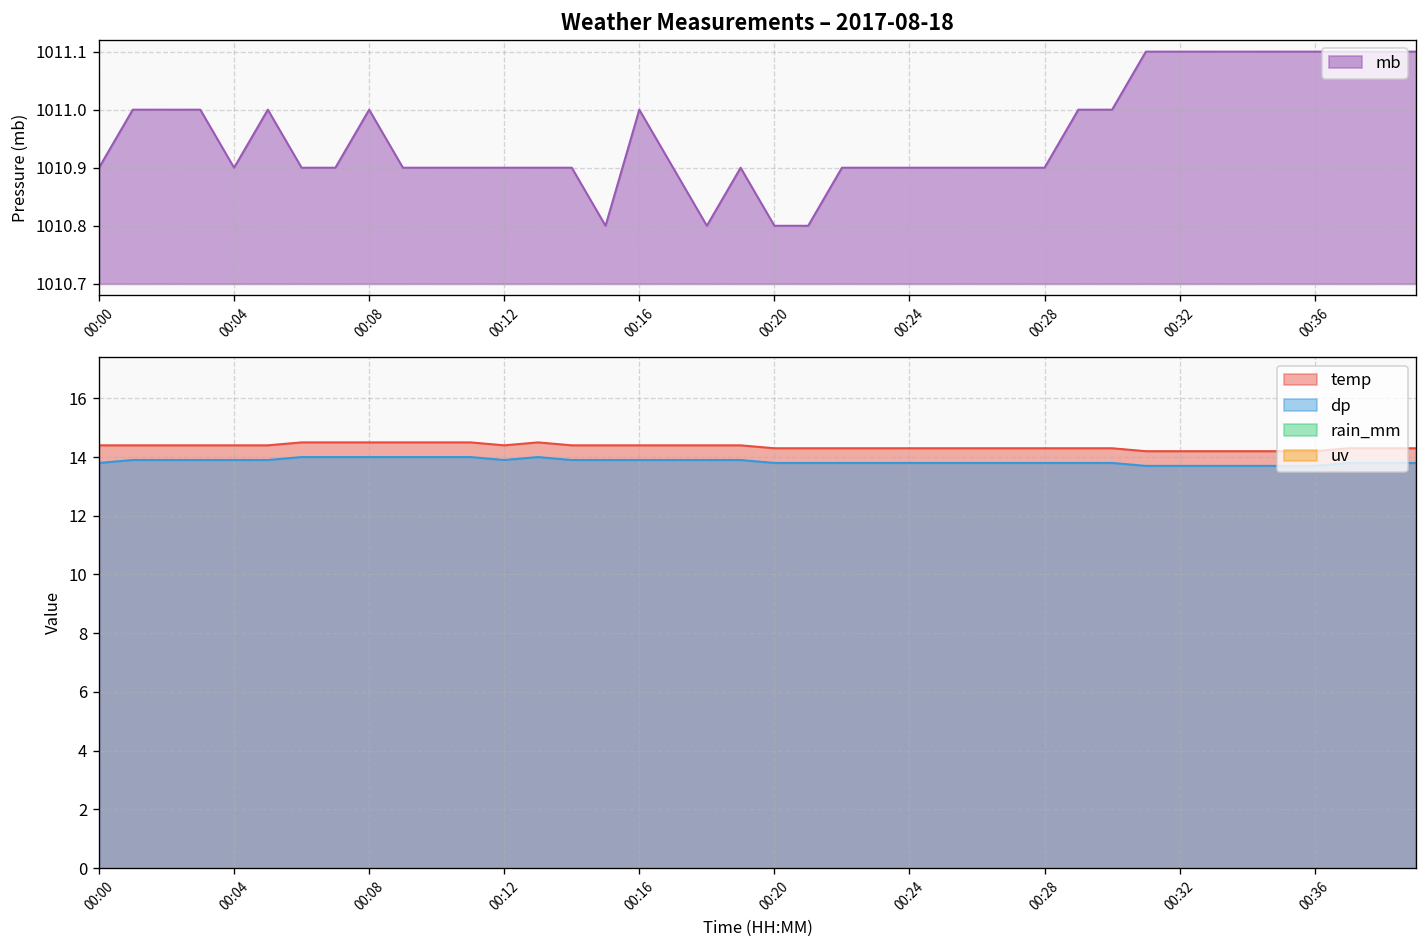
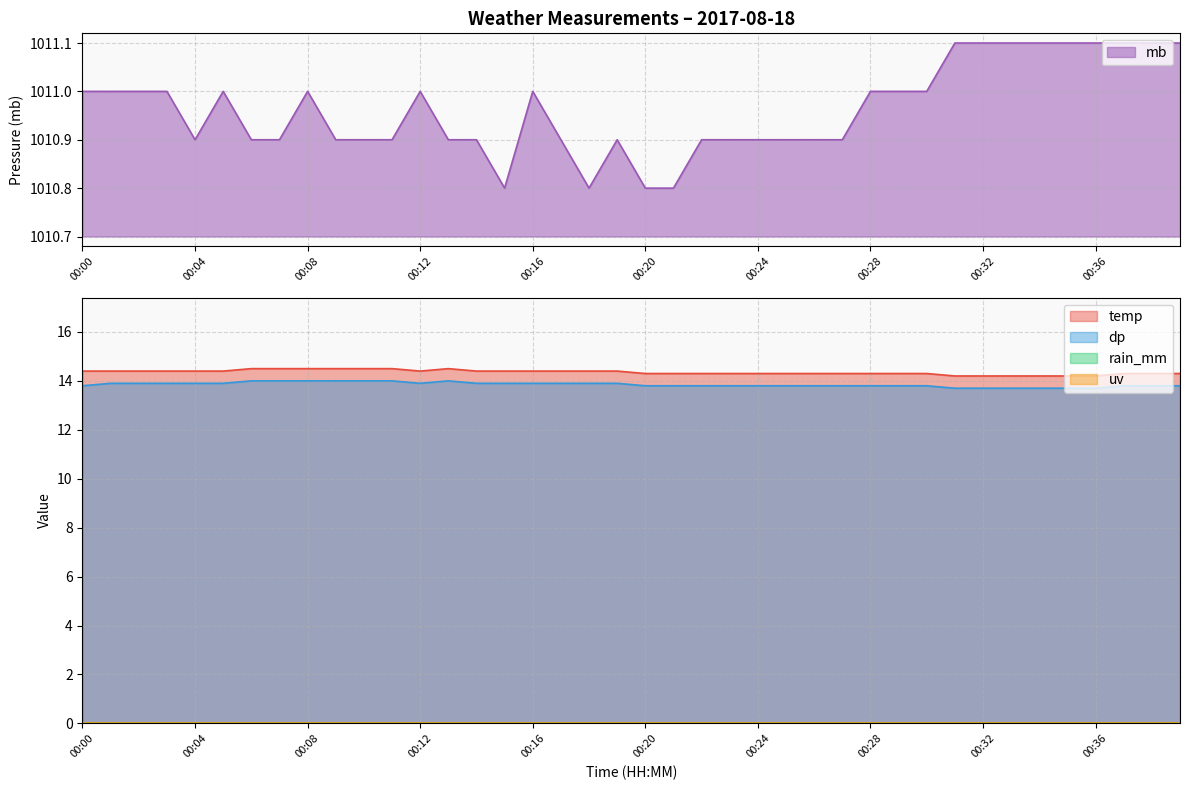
Weather Measurements – 2017-08-18, 00:00: 1010.9 -> 1011.0
Weather Measurements – 2017-08-18, 00:12: 1010.9 -> 1011.0
Weather Measurements – 2017-08-18, 00:28: 1010.9 -> 1011.0
